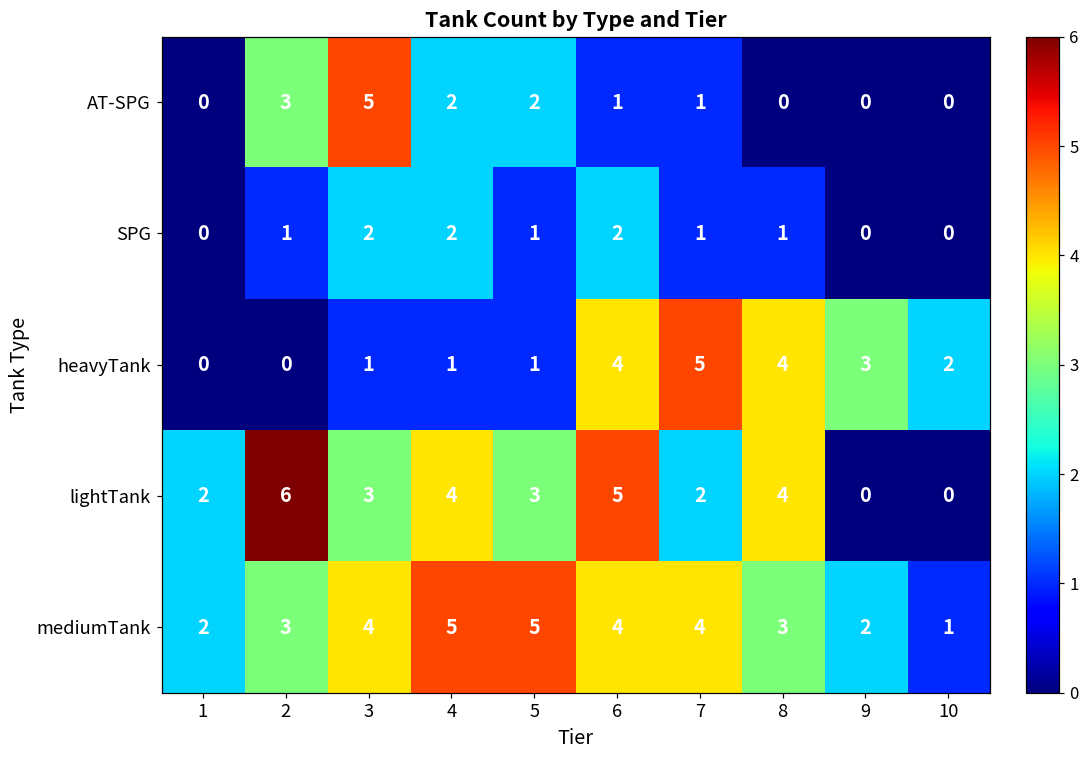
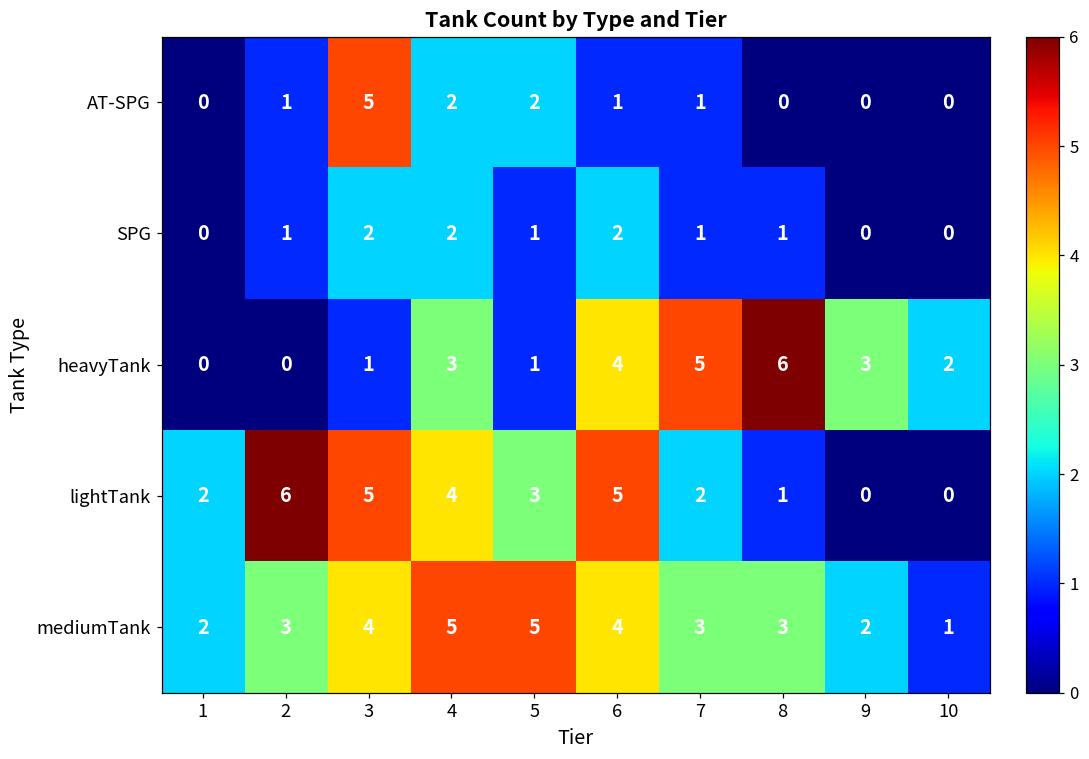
AT-SPG, 2: 3 -> 1
heavyTank, 4: 1 -> 3
heavyTank, 8: 4 -> 6
lightTank, 3: 3 -> 5
lightTank, 8: 4 -> 1
mediumTank, 7: 4 -> 3
